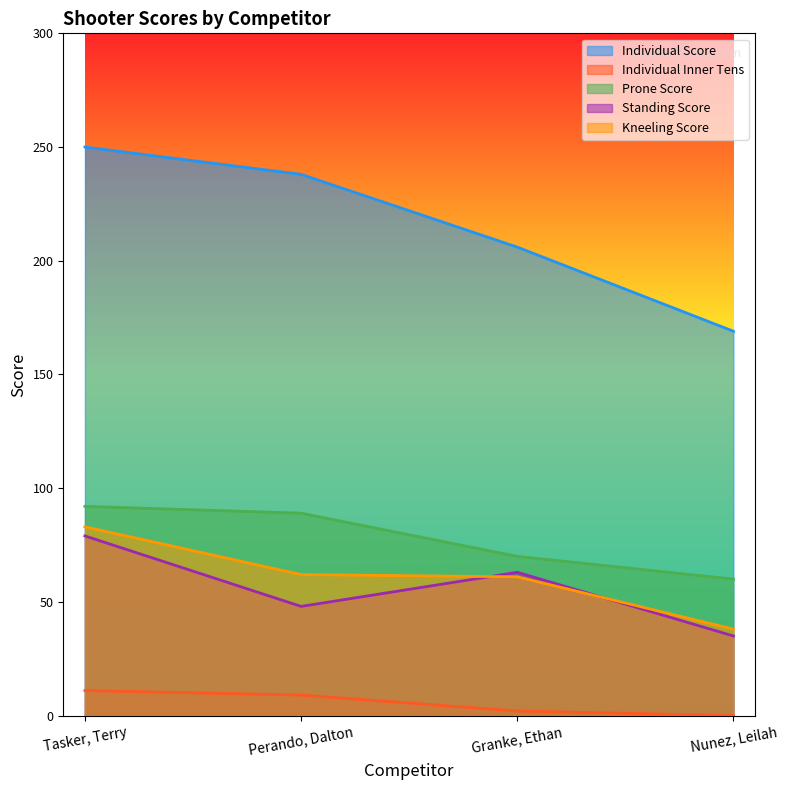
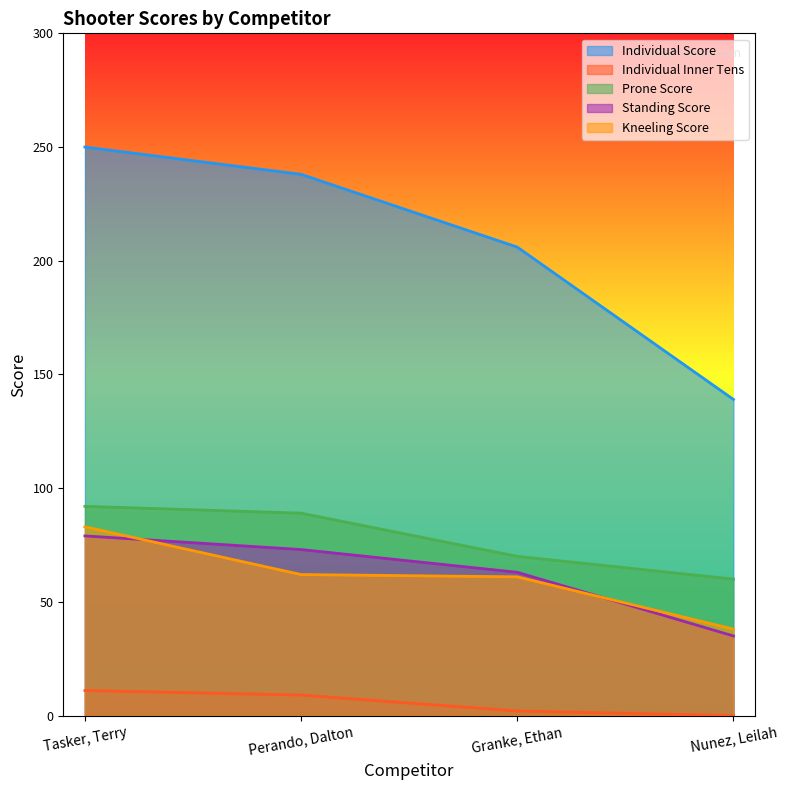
Standing Score, Perando, Dalton: 48 -> 73
Individual Score, Nunez, Leilah: 169 -> 139
